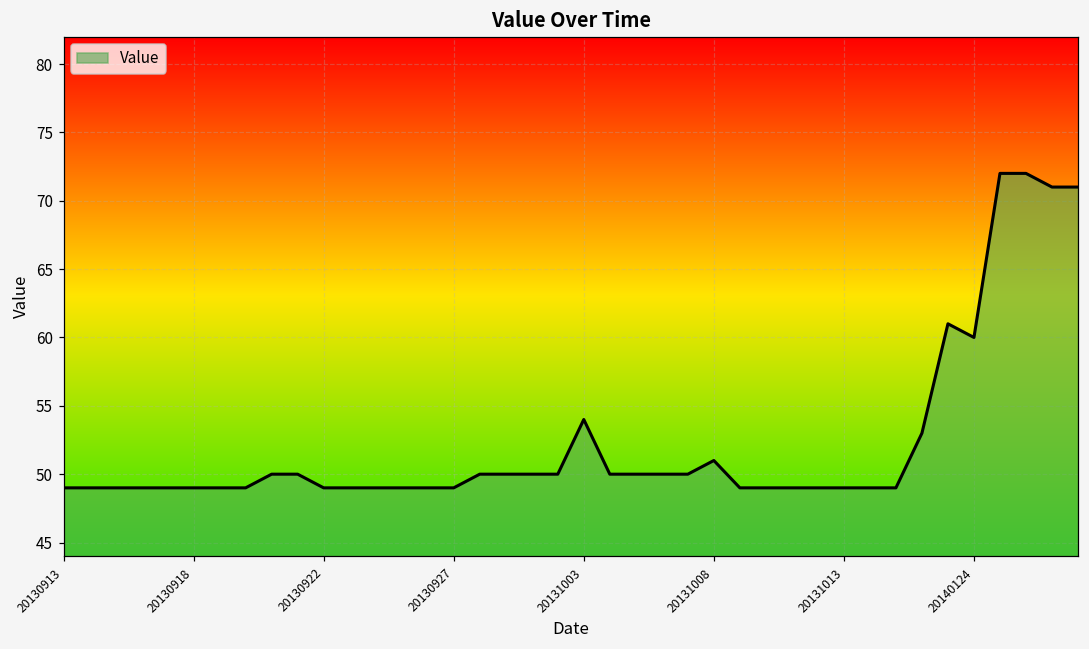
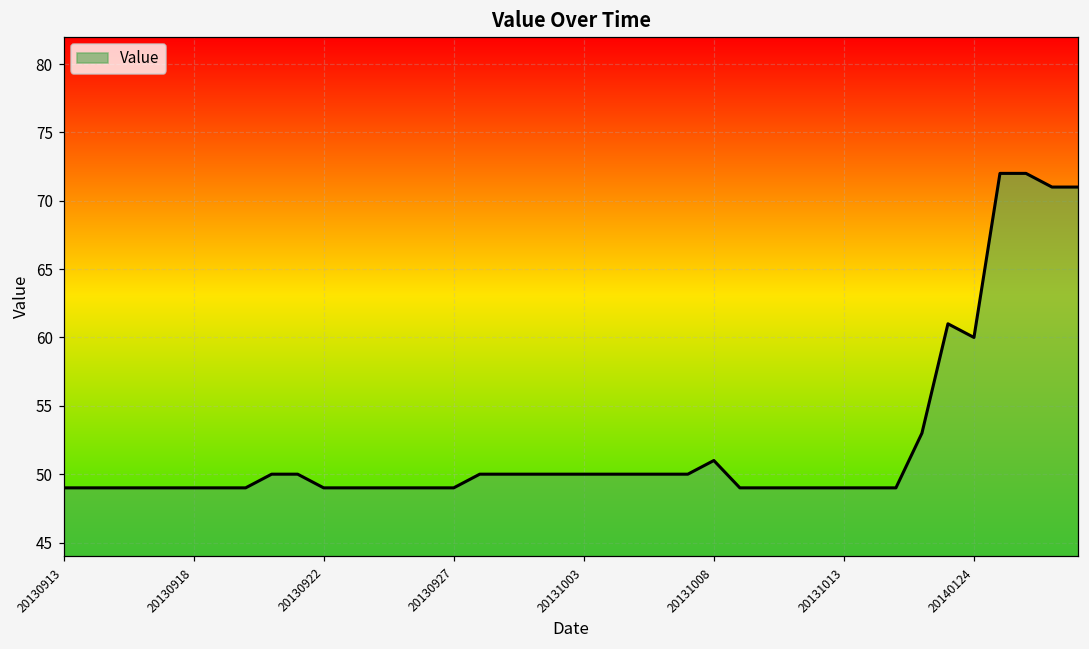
20131003: 54 -> 50
